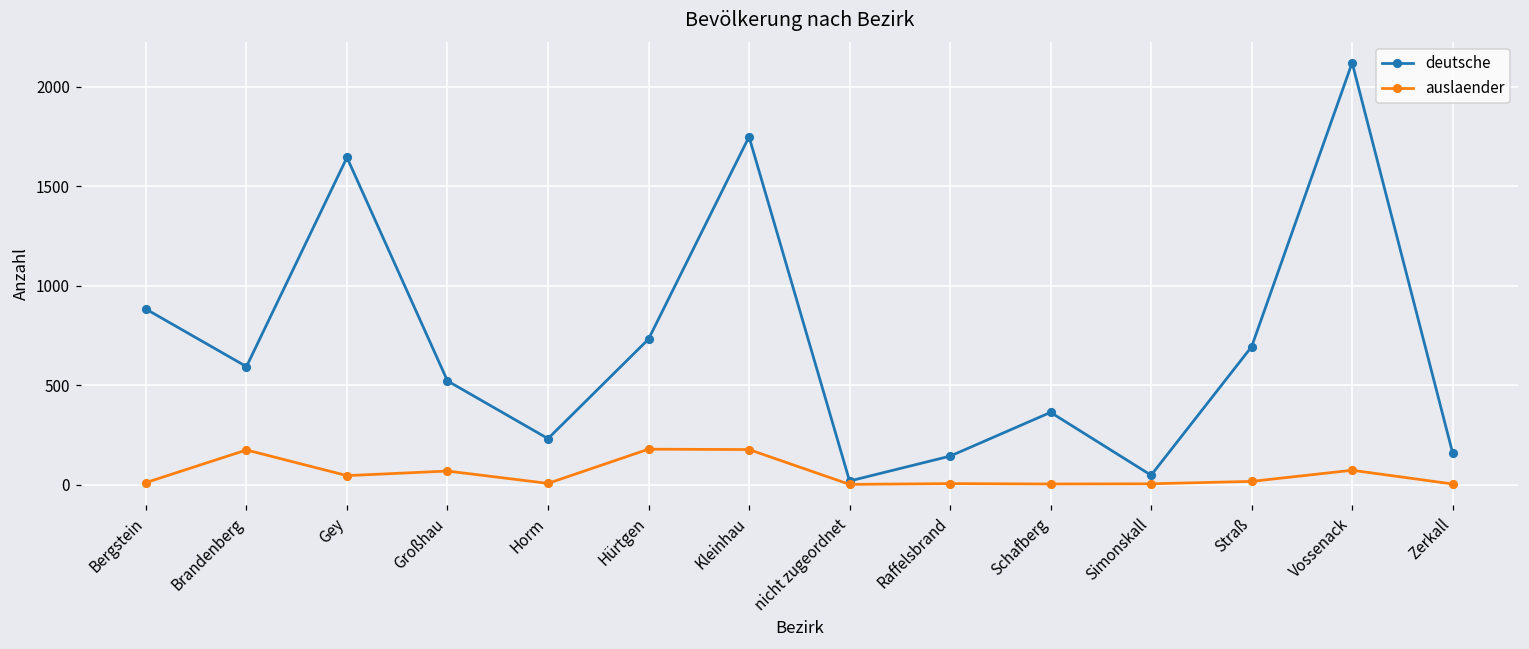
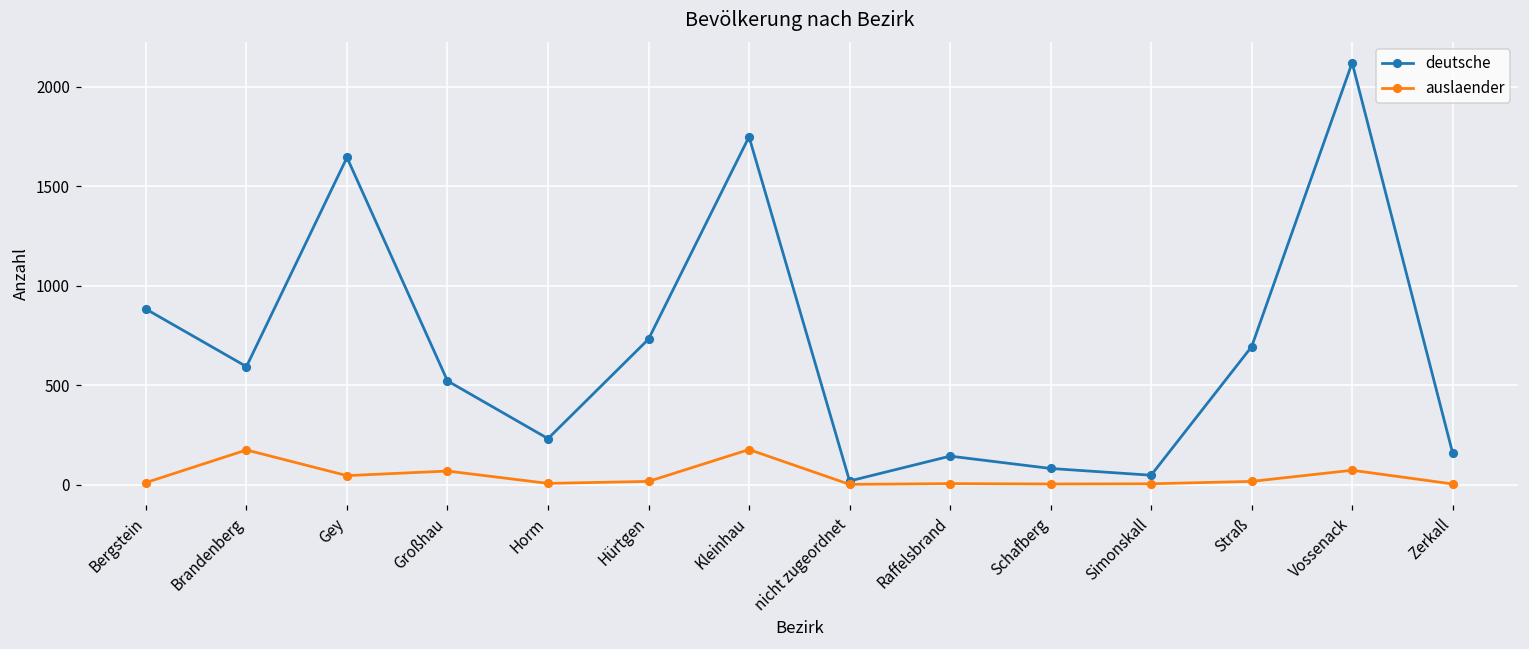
auslaender, Hürtgen: 180 -> 20
deutsche, Schafberg: 360 -> 80
